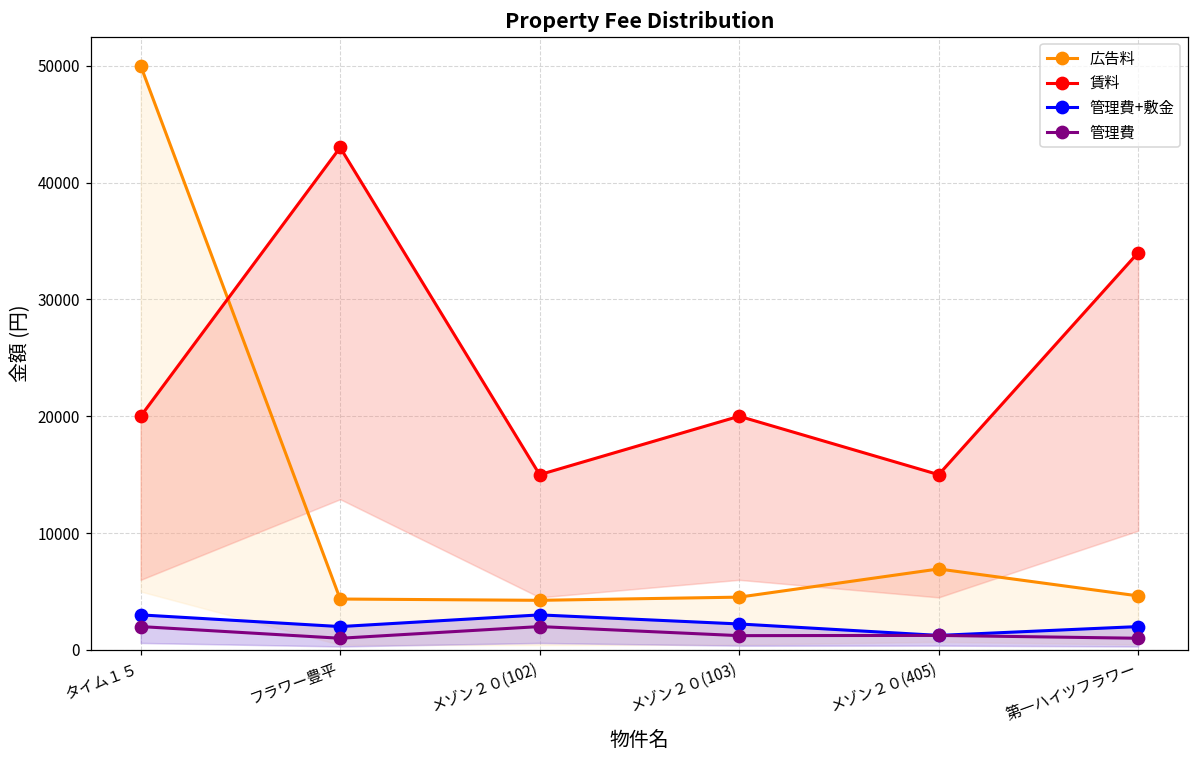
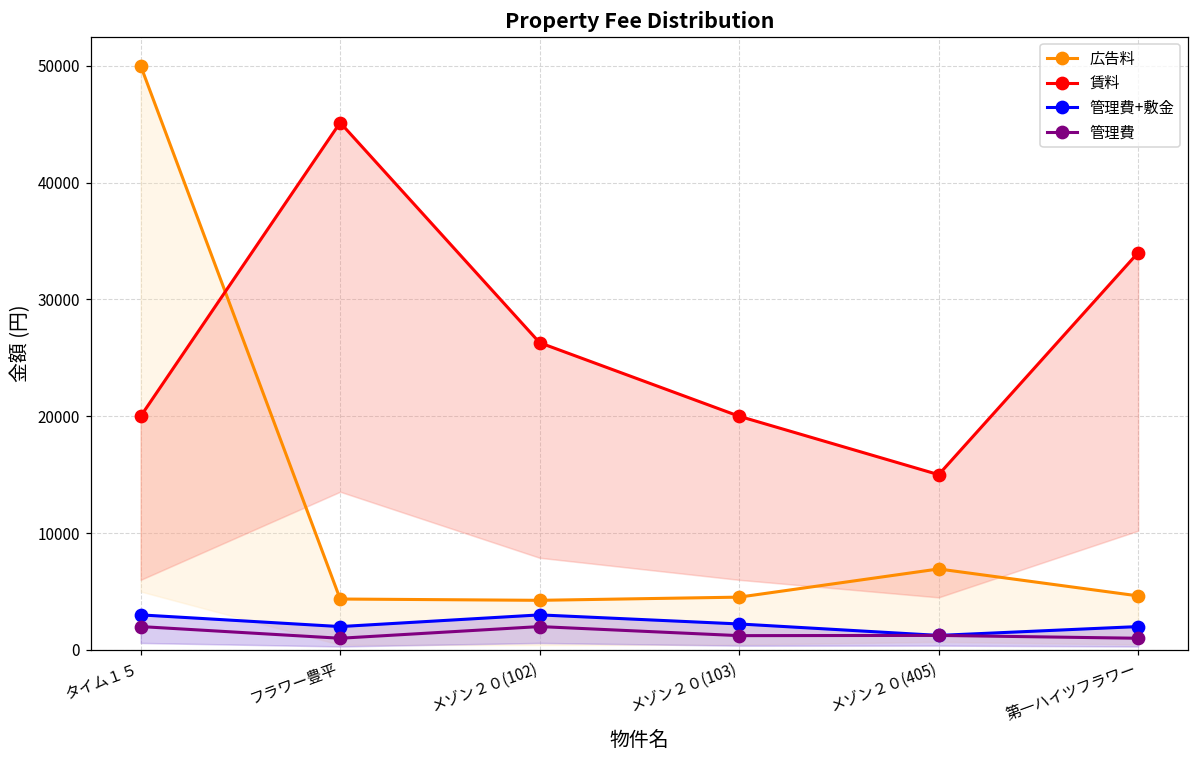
賃料, フラワー豊平: 43000 -> 45100
賃料, メゾン２０(102): 15000 -> 26300
